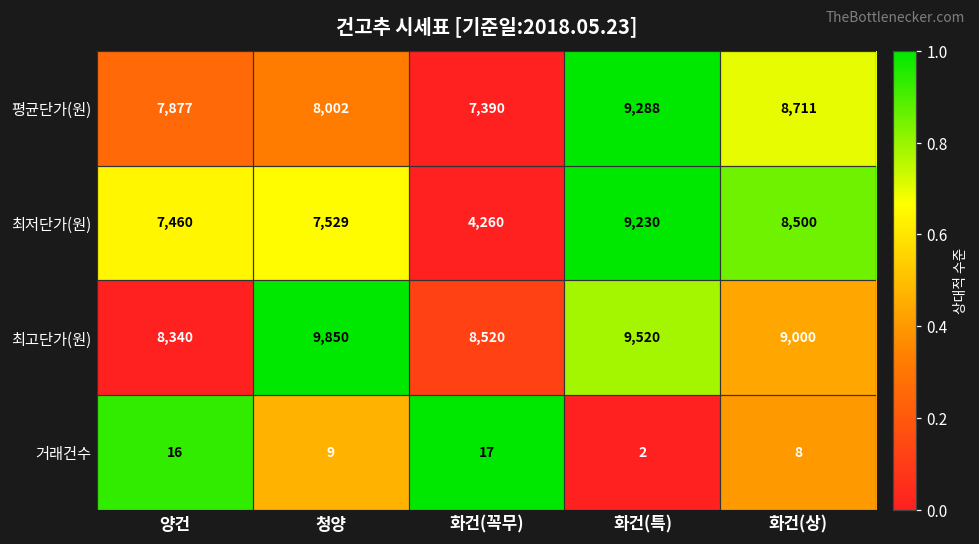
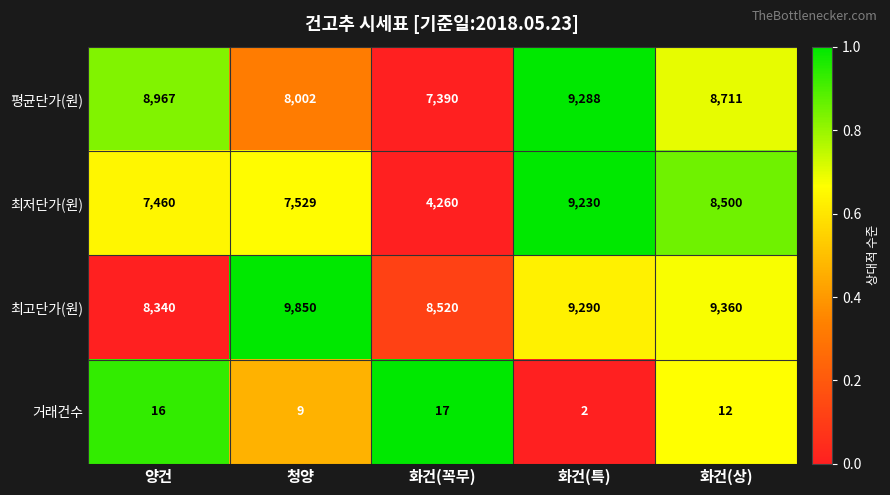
평균단가(원), 양건: 7,877 -> 8,967
최고단가(원), 화건(특): 9,520 -> 9,290
최고단가(원), 화건(상): 9,000 -> 9,360
거래건수, 화건(상): 8 -> 12
